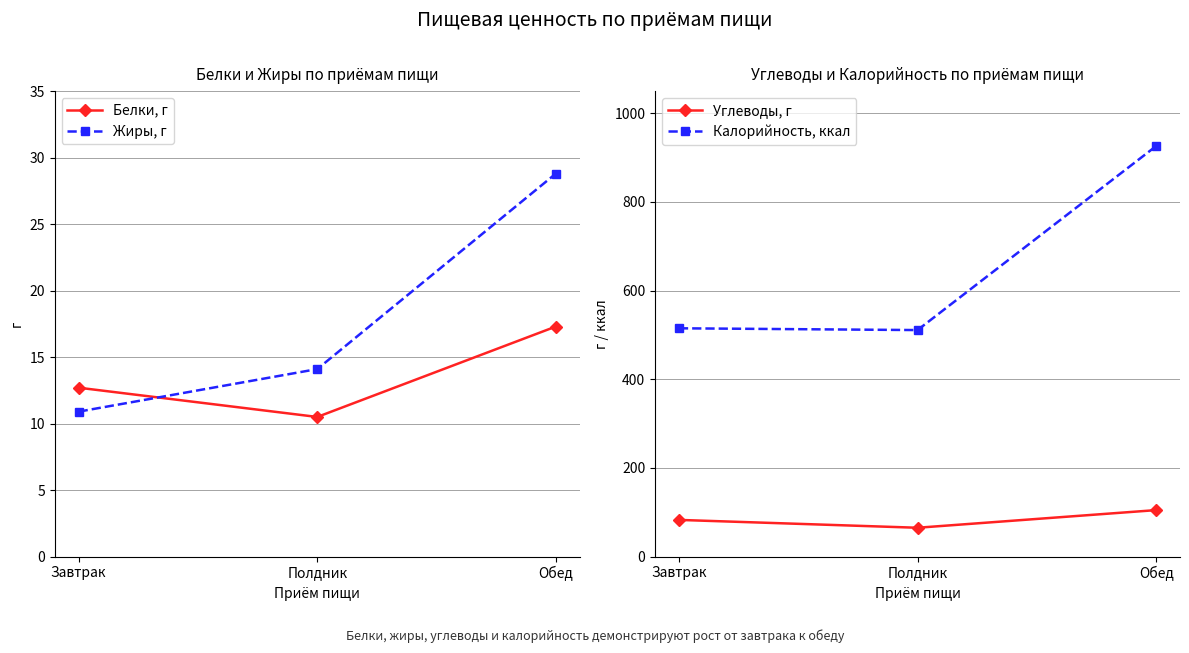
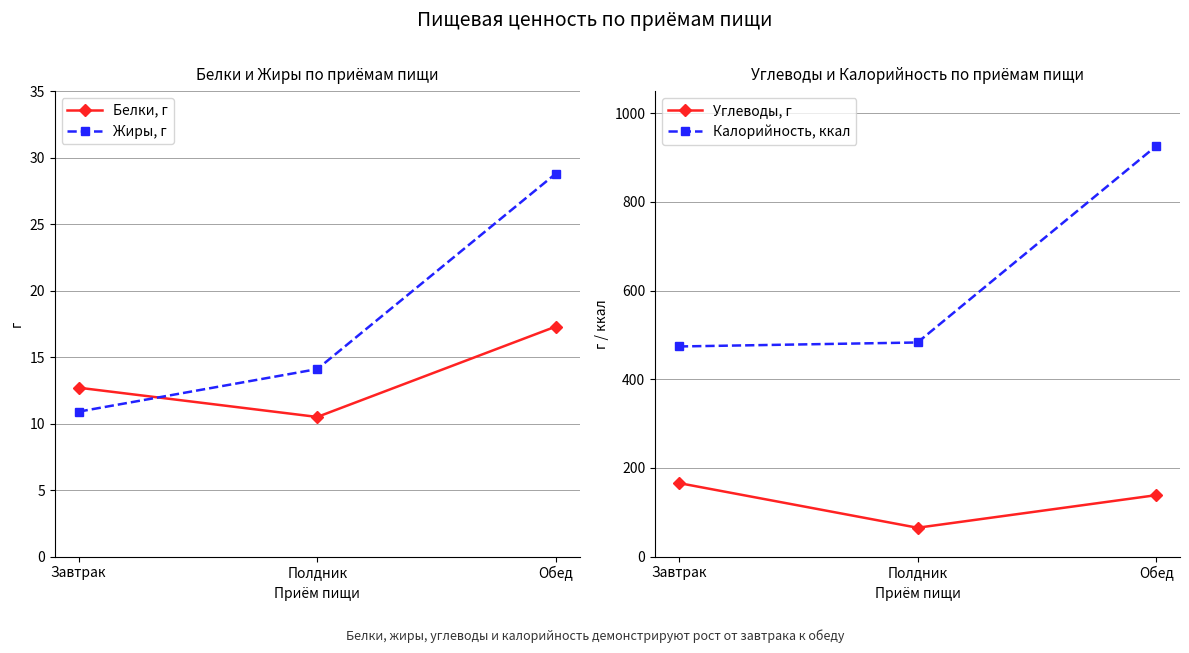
Углеводы и Калорийность по приёмам пищи, Углеводы, г, Завтрак: 80 -> 170
Углеводы и Калорийность по приёмам пищи, Калорийность, ккал, Завтрак: 520 -> 470
Углеводы и Калорийность по приёмам пищи, Калорийность, ккал, Полдник: 510 -> 480
Углеводы и Калорийность по приёмам пищи, Углеводы, г, Обед: 100 -> 140
